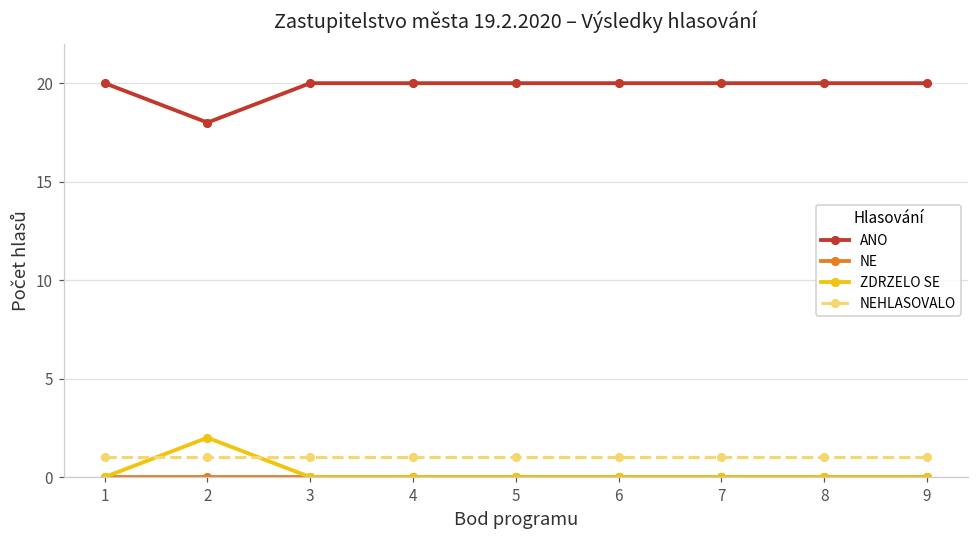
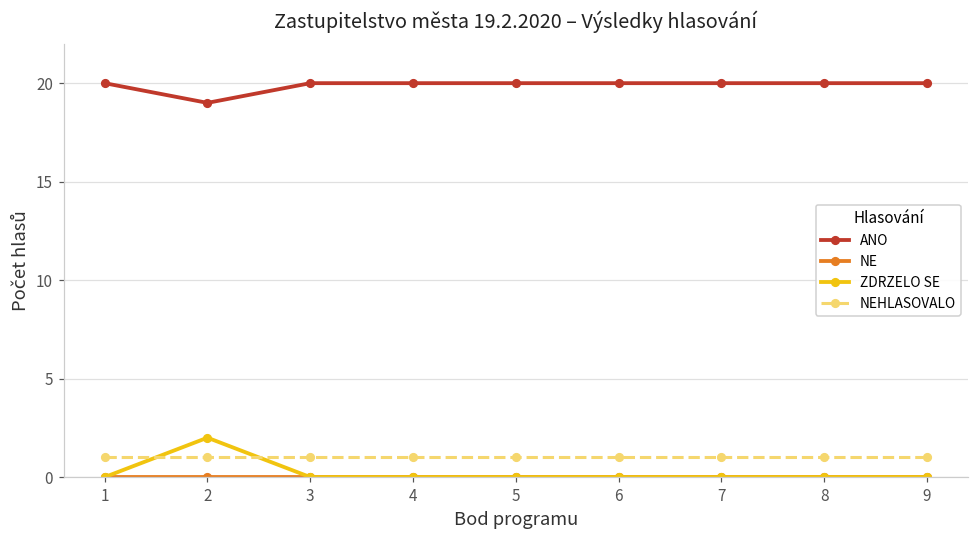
ANO, 2: 18 -> 19
